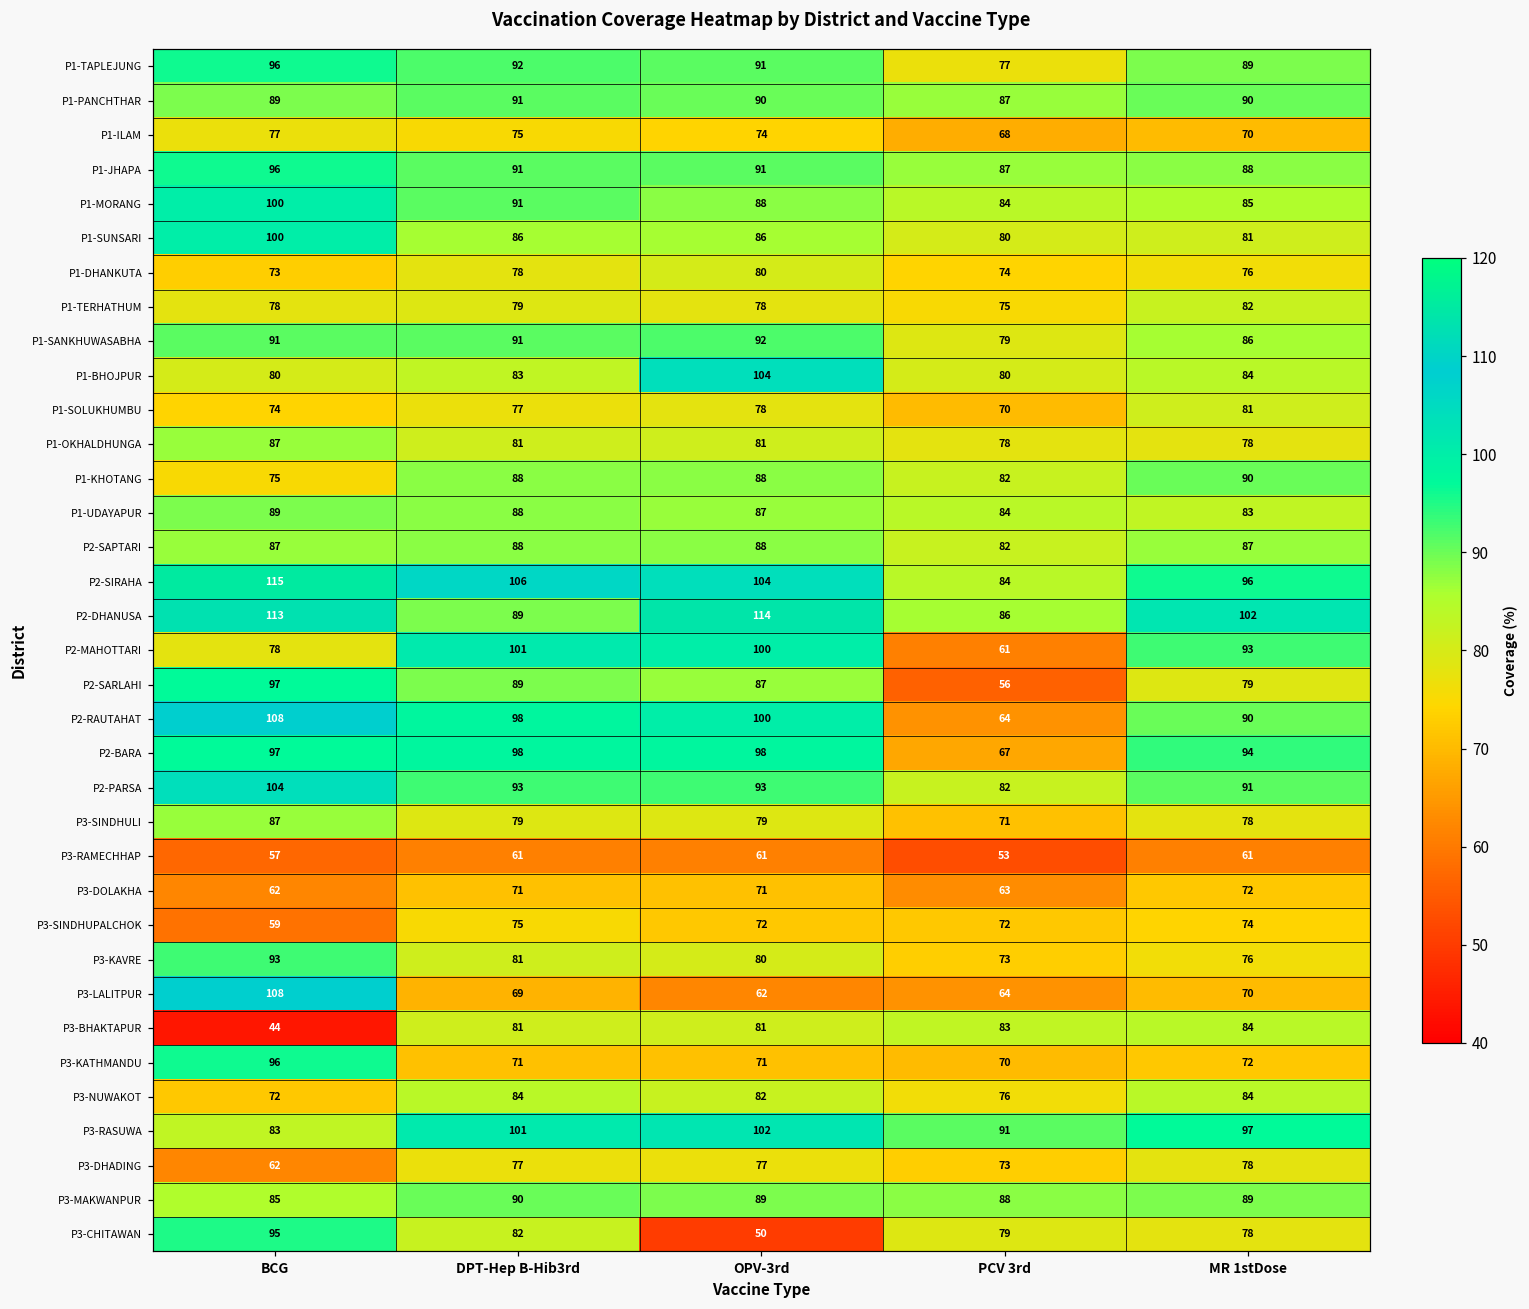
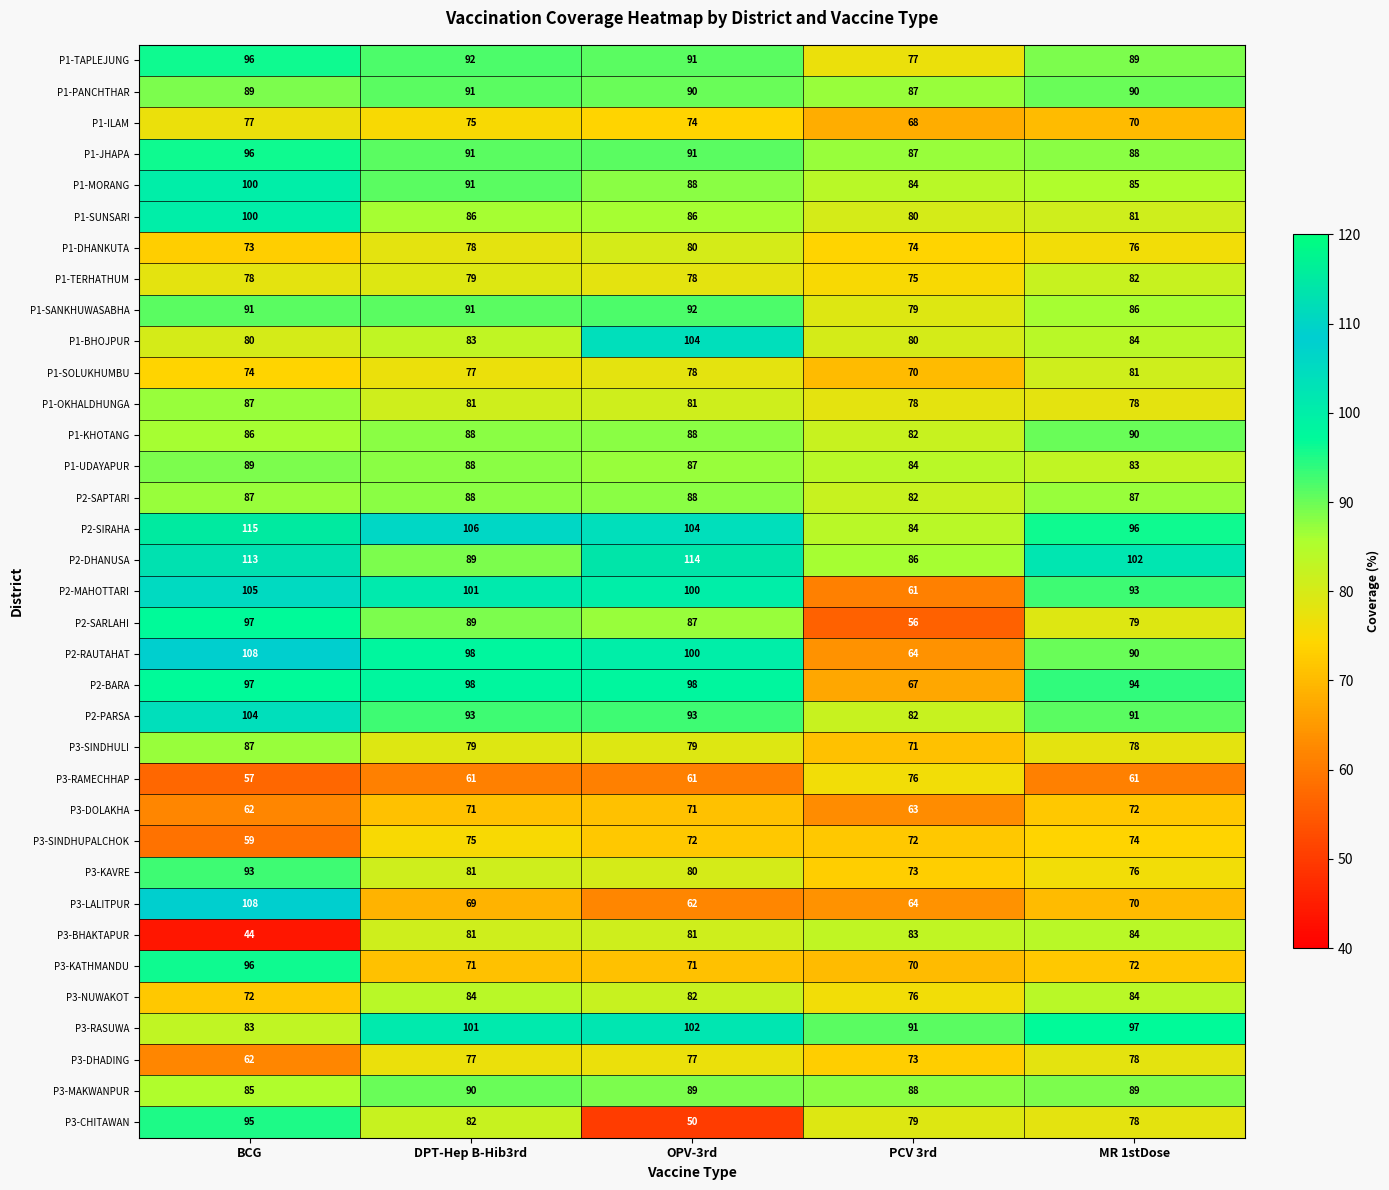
P1-KHOTANG, BCG: 75 -> 86
P2-MAHOTTARI, BCG: 78 -> 105
P3-RAMECHHAP, PCV 3rd: 53 -> 76
